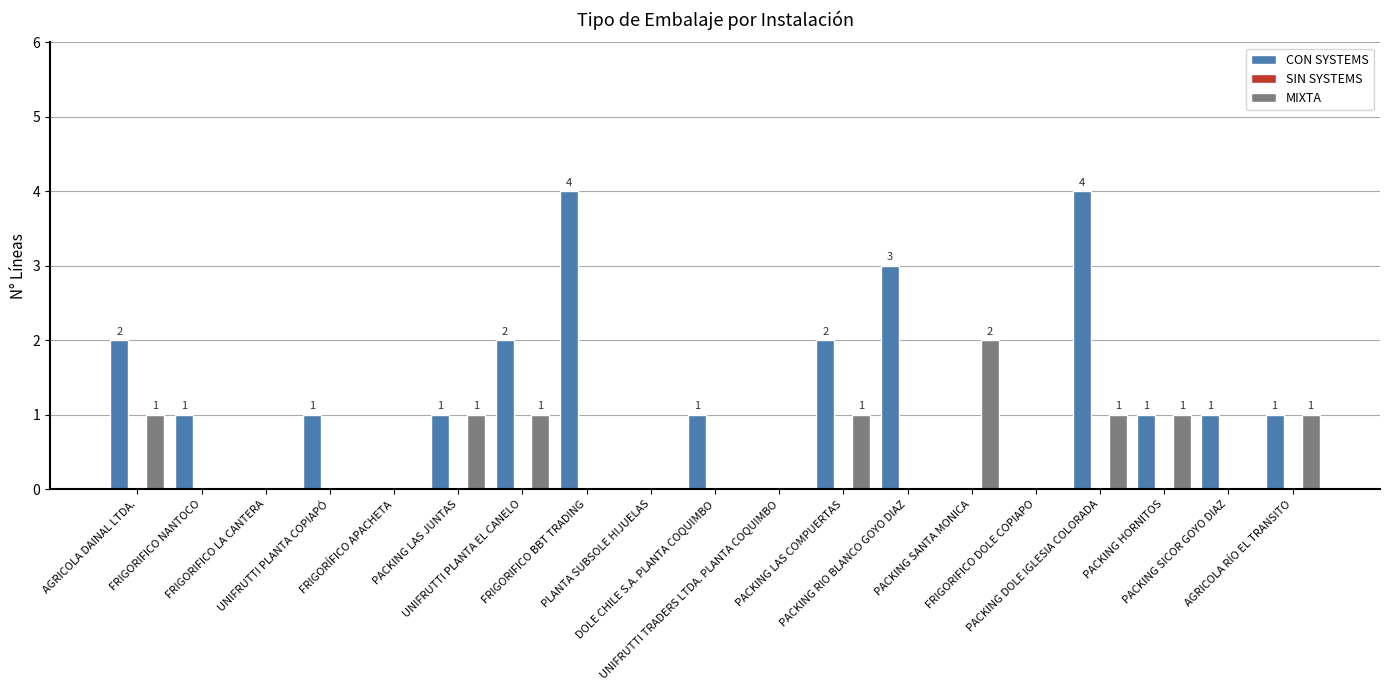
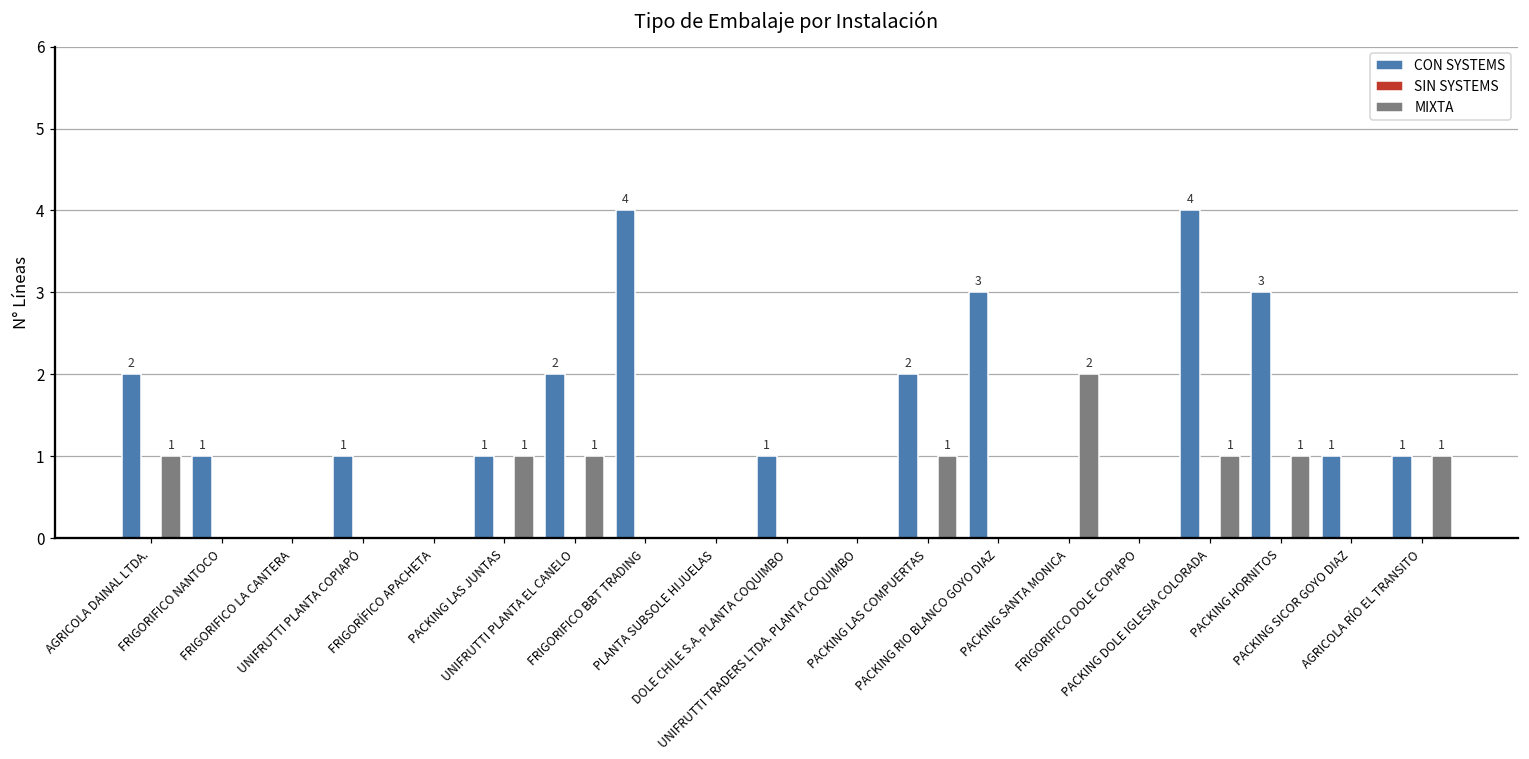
CON SYSTEMS, PACKING HORNITOS: 1 -> 3
